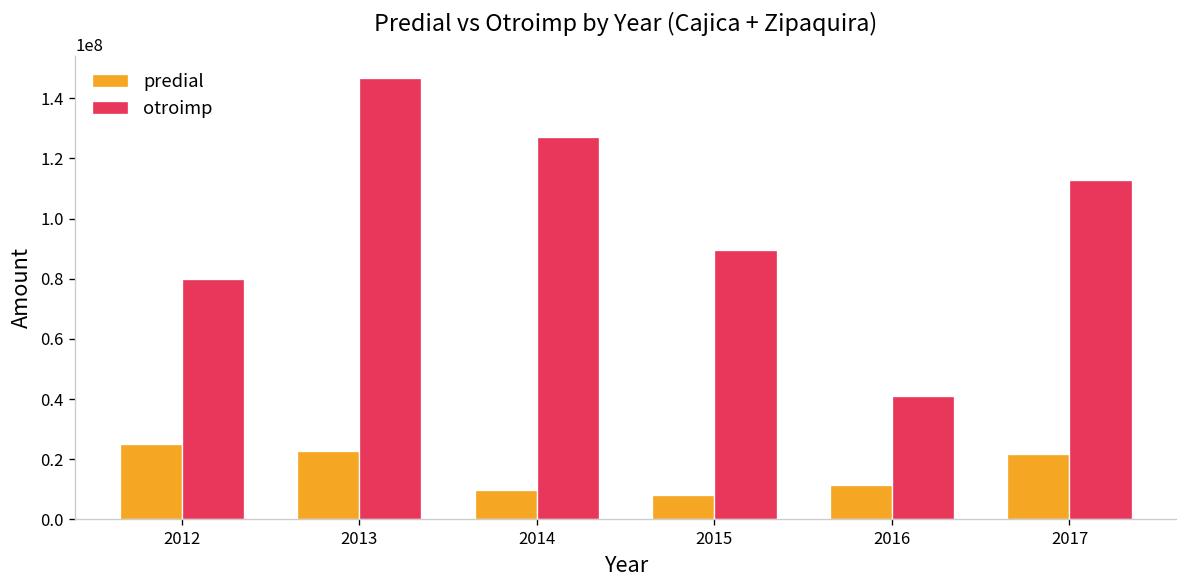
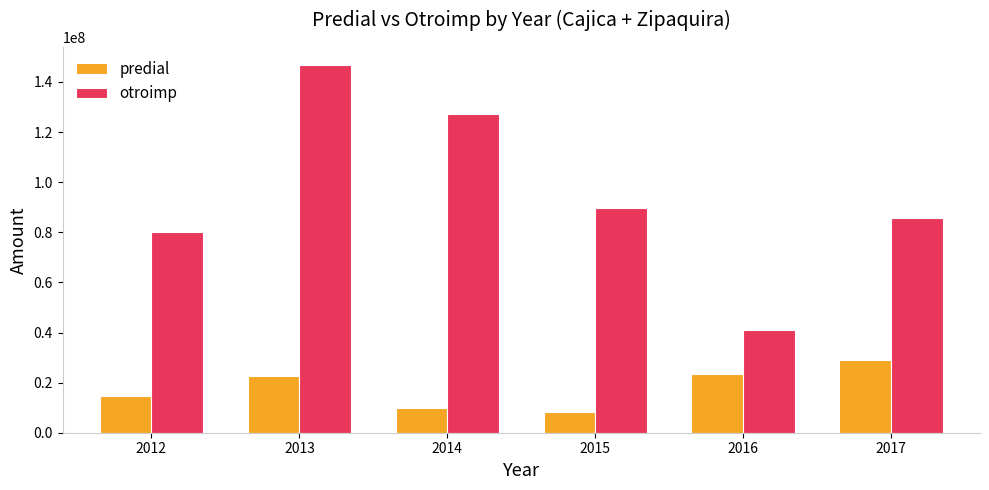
predial, 2012: 25000000 -> 14000000
predial, 2016: 12000000 -> 23000000
predial, 2017: 22000000 -> 29000000
otroimp, 2017: 113000000 -> 86000000
